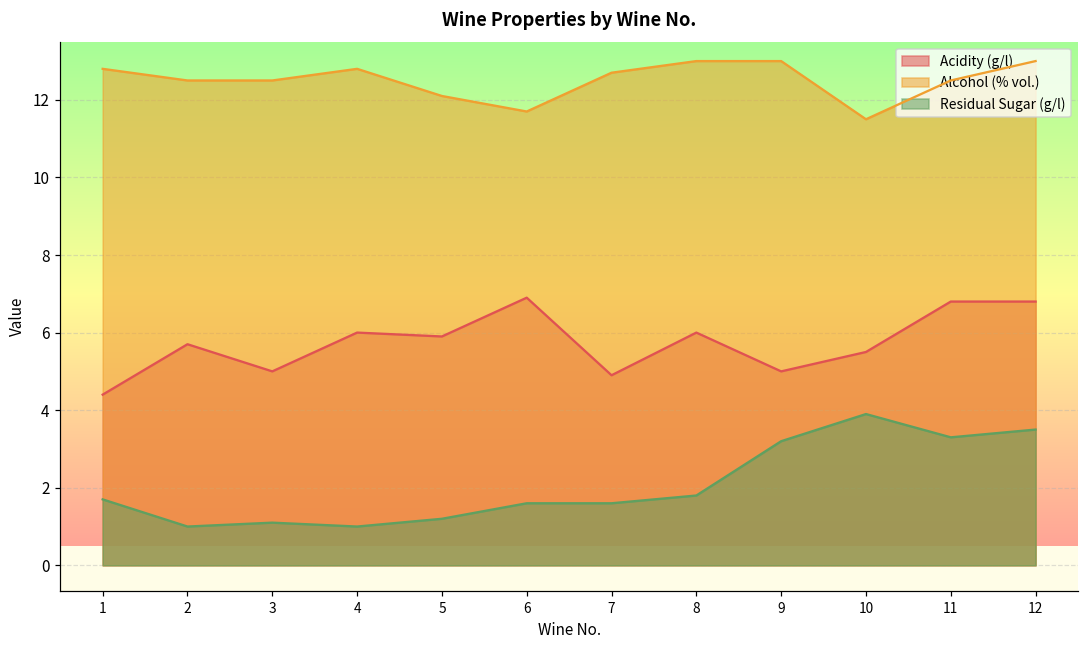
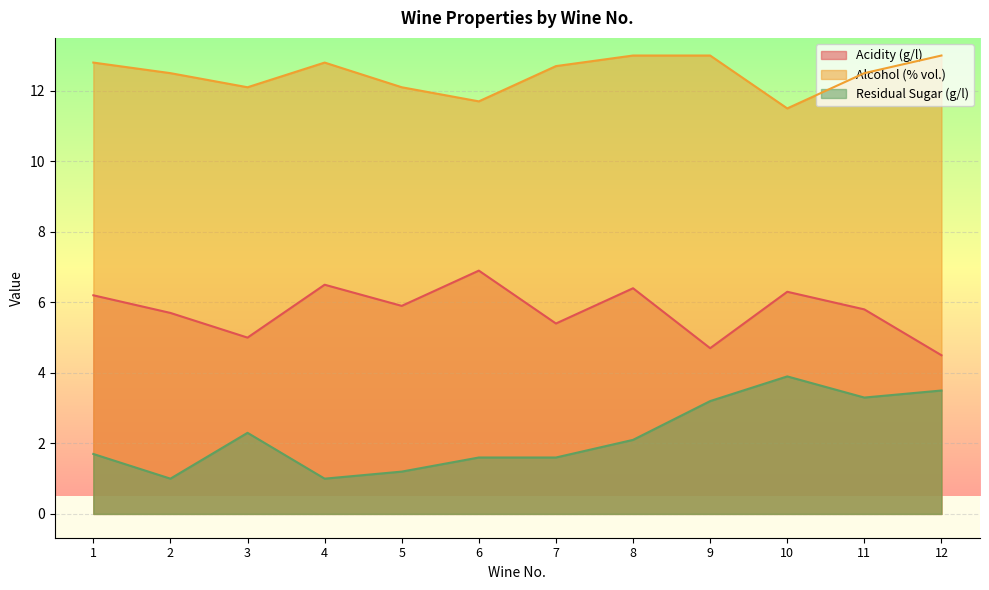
Acidity (g/l), 1: 4.4 -> 6.2
Alcohol (% vol.), 3: 12.5 -> 12.1
Residual Sugar (g/l), 3: 1.1 -> 2.3
Acidity (g/l), 4: 6.0 -> 6.5
Acidity (g/l), 7: 4.9 -> 5.4
Acidity (g/l), 8: 6.0 -> 6.4
Residual Sugar (g/l), 8: 1.8 -> 2.1
Acidity (g/l), 9: 5.0 -> 4.7
Acidity (g/l), 10: 5.5 -> 6.3
Acidity (g/l), 11: 6.8 -> 5.8
Acidity (g/l), 12: 6.8 -> 4.5
